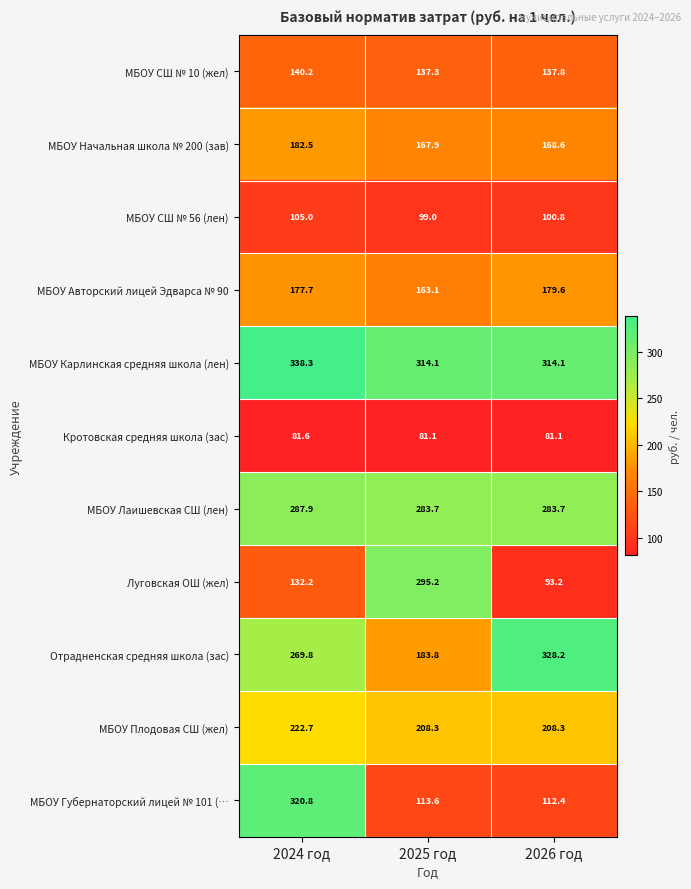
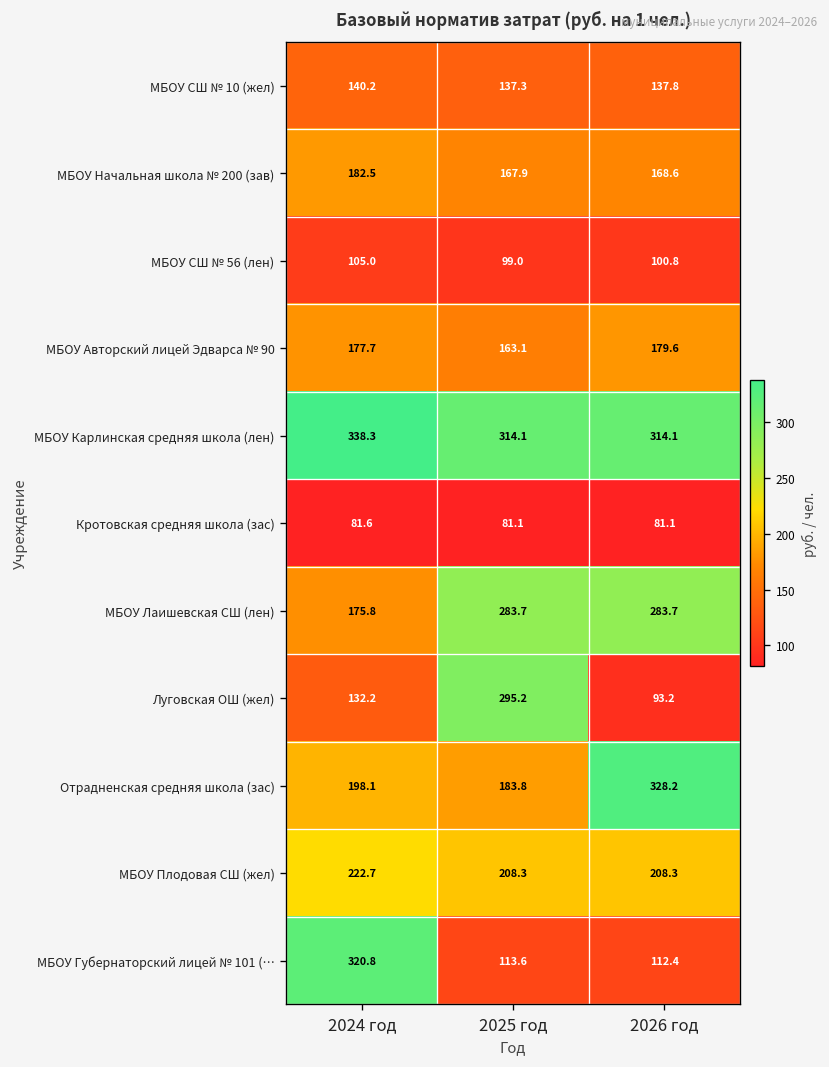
МБОУ Лаишевская СШ (лен), 2024 год: 287.9 -> 175.8
Отрадненская средняя школа (зас), 2024 год: 269.8 -> 198.1
